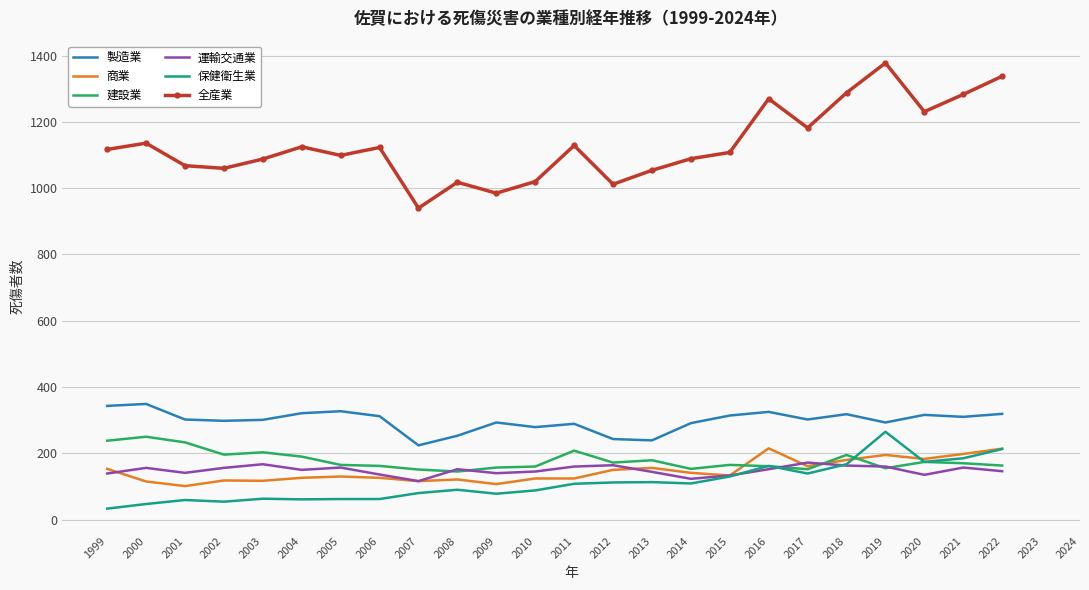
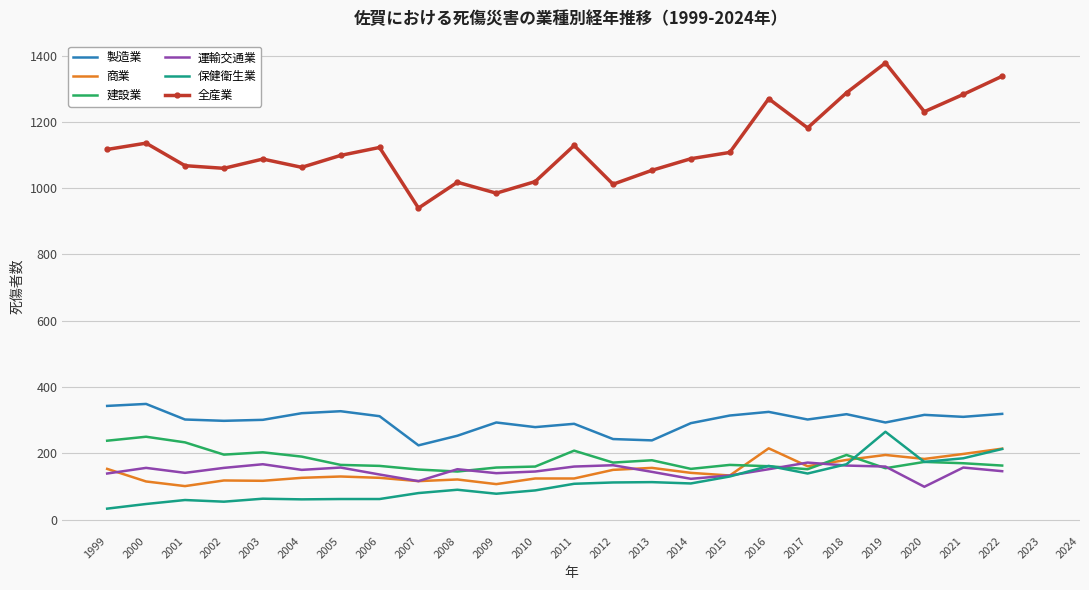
全産業, 2004: 1130 -> 1060
運輸交通業, 2020: 140 -> 100
